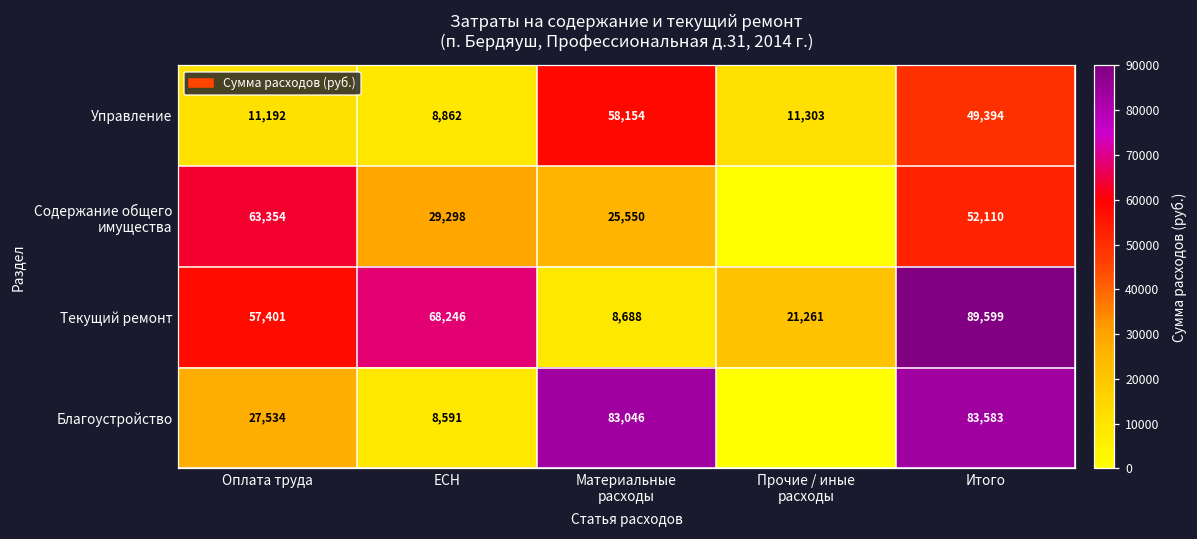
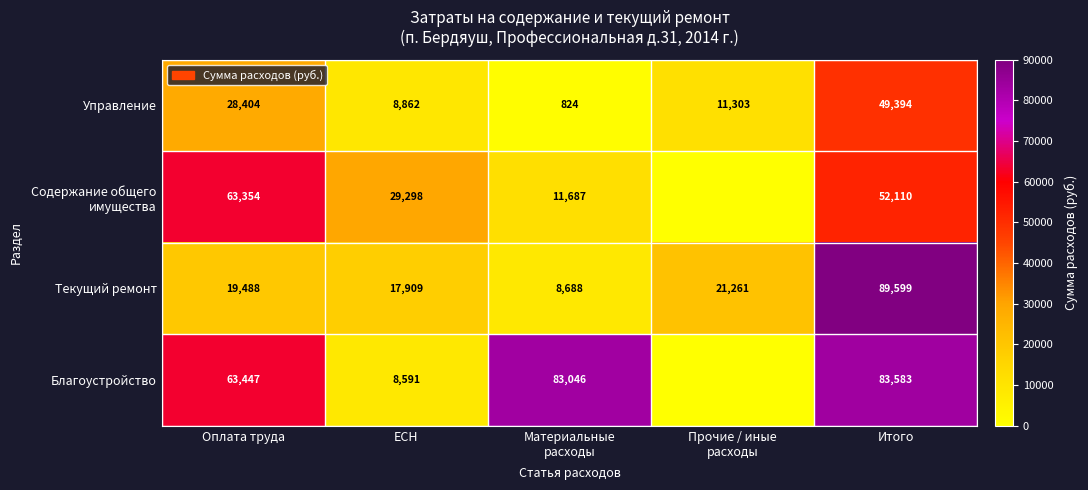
Управление, Оплата труда: 11,192 -> 28,404
Управление, Материальные расходы: 58,154 -> 824
Содержание общего имущества, Материальные расходы: 25,550 -> 11,687
Текущий ремонт, Оплата труда: 57,401 -> 19,488
Текущий ремонт, ЕСН: 68,246 -> 17,909
Благоустройство, Оплата труда: 27,534 -> 63,447
